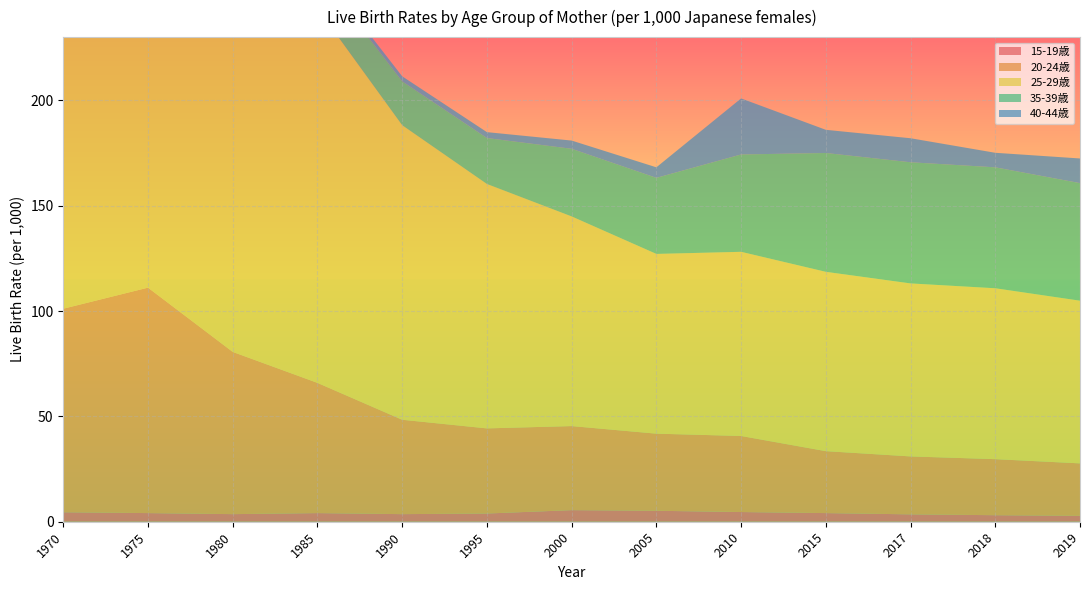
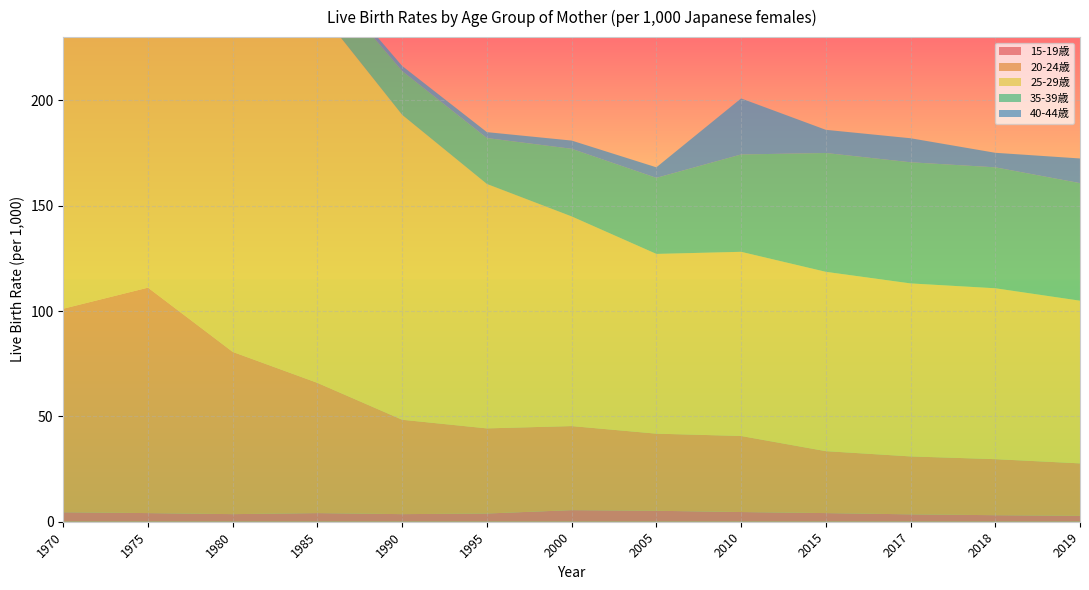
25-29歳, 1990: 140 -> 145
